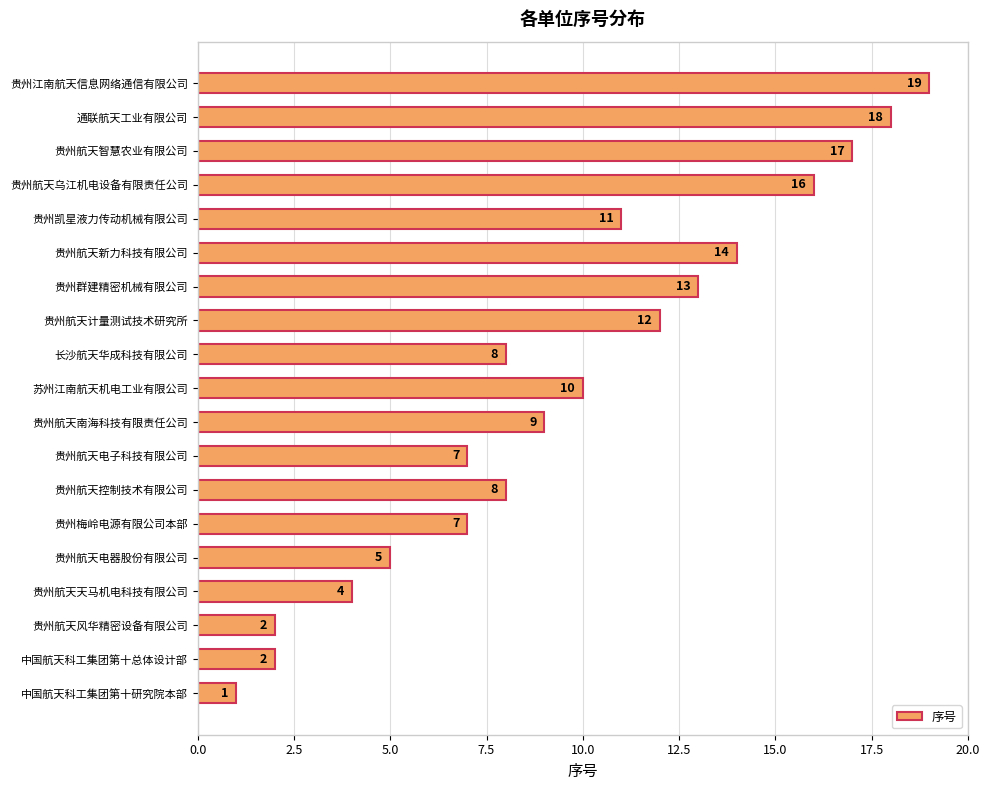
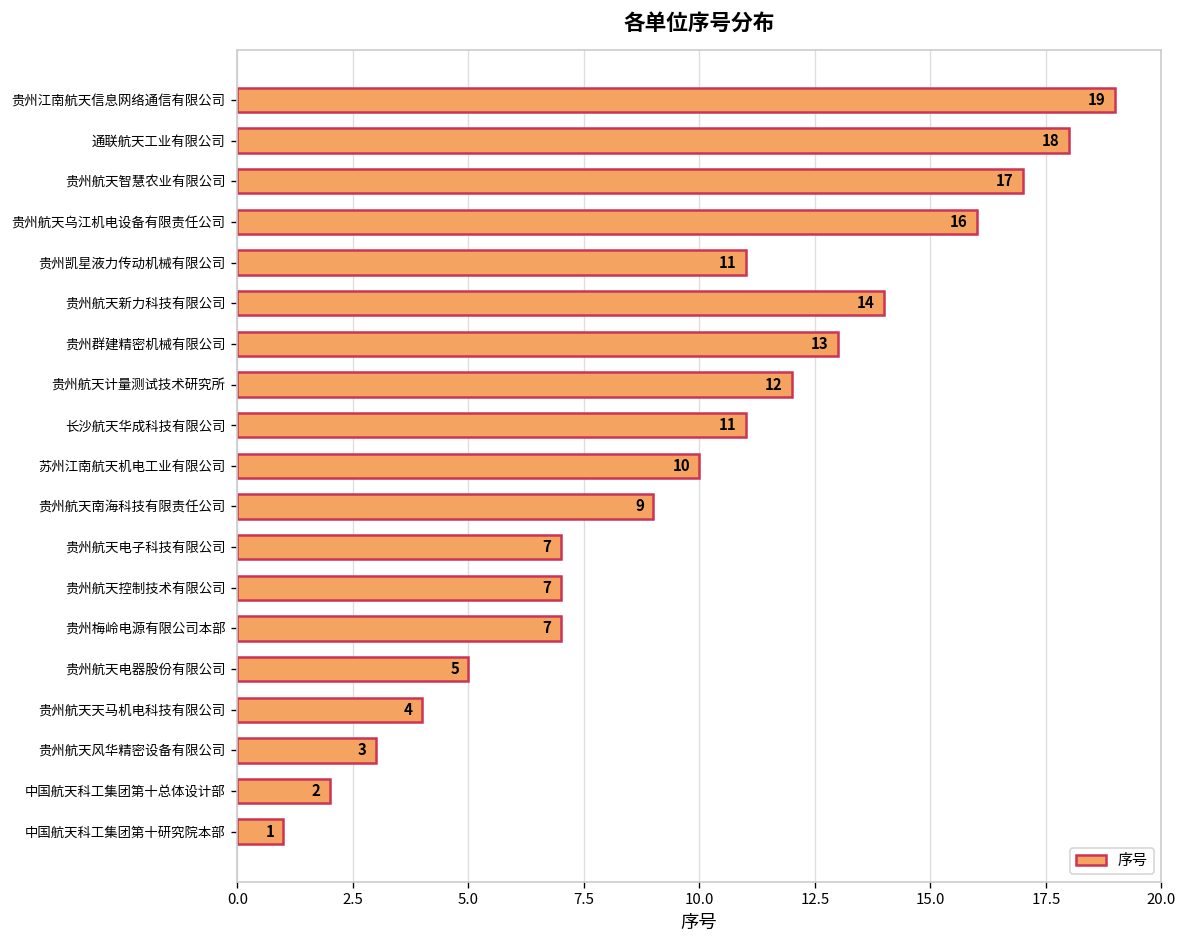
长沙航天华成科技有限公司: 8 -> 11
贵州航天控制技术有限公司: 8 -> 7
贵州航天风华精密设备有限公司: 2 -> 3
